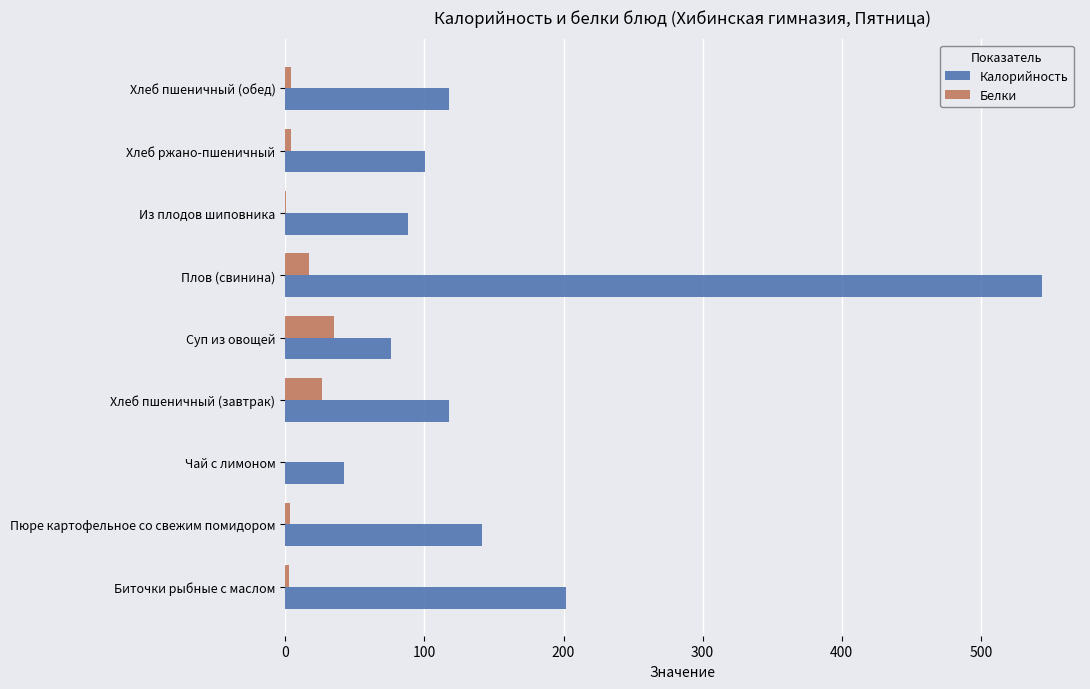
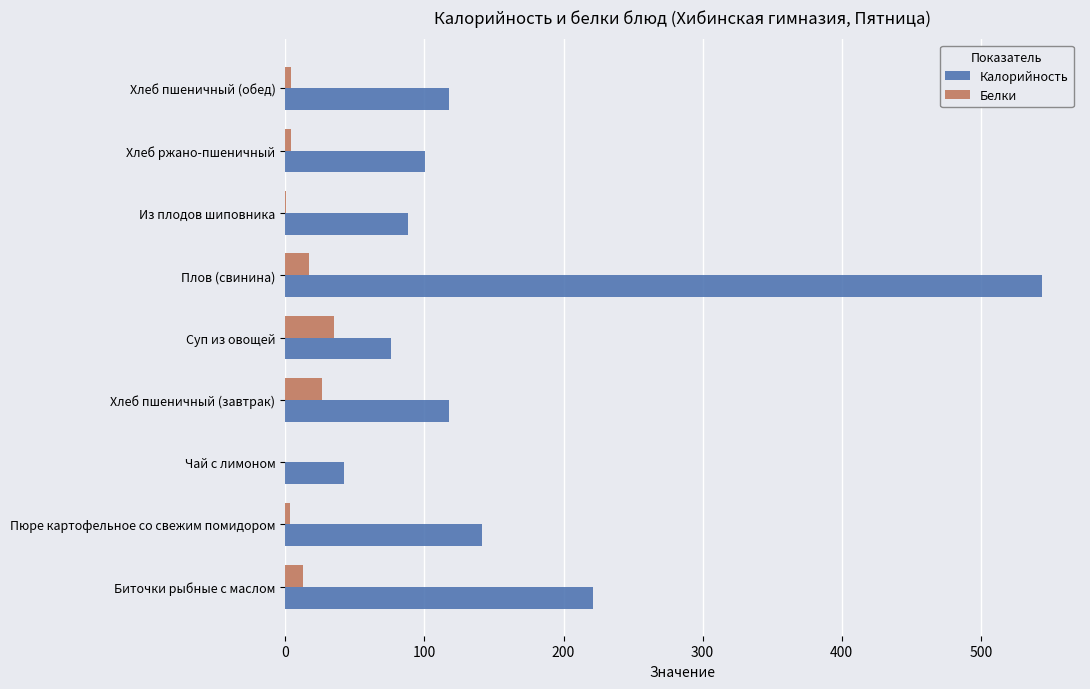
Белки, Биточки рыбные с маслом: 3 -> 13
Калорийность, Биточки рыбные с маслом: 202 -> 221
